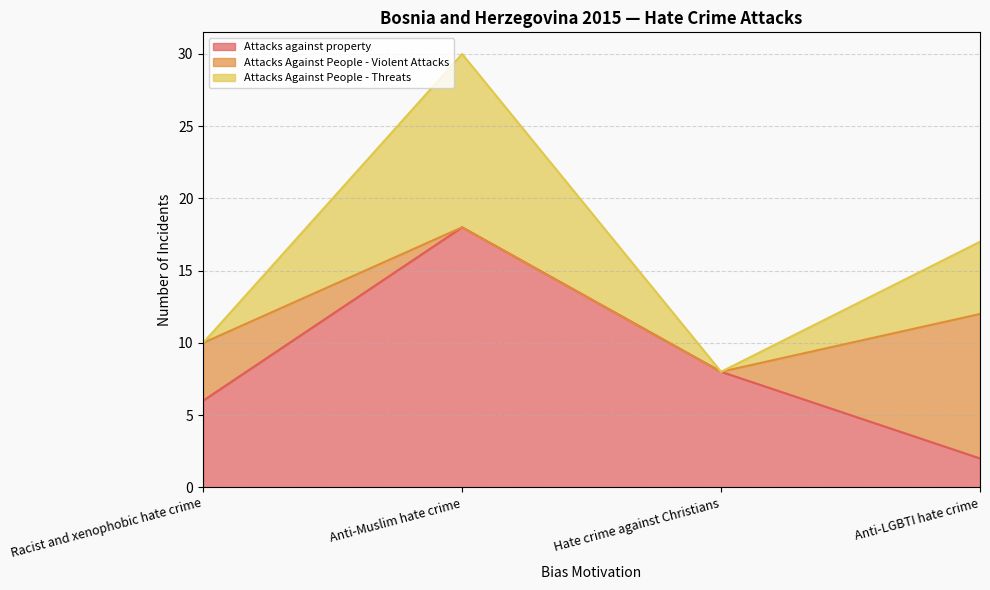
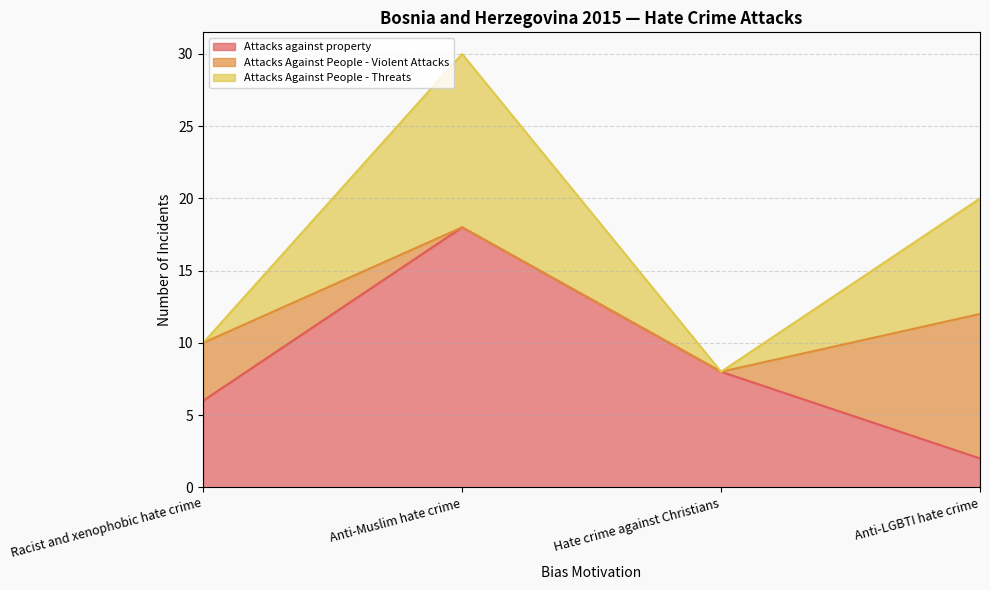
Attacks Against People - Threats, Anti-LGBTI hate crime: 5 -> 8
